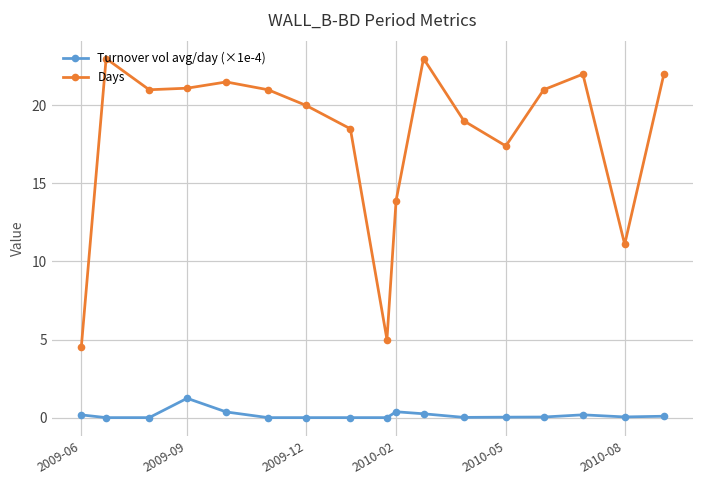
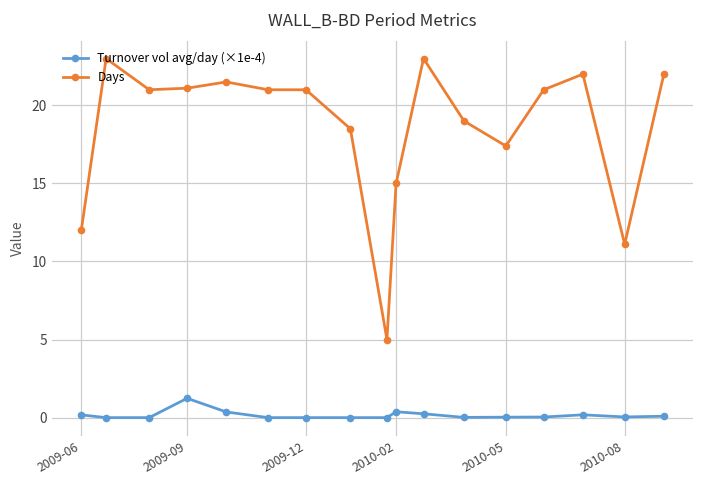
Days, 2009-06: 4.5 -> 12.0
Days, 2009-12: 20 -> 21
Days, 2010-02: 13.9 -> 15.0
